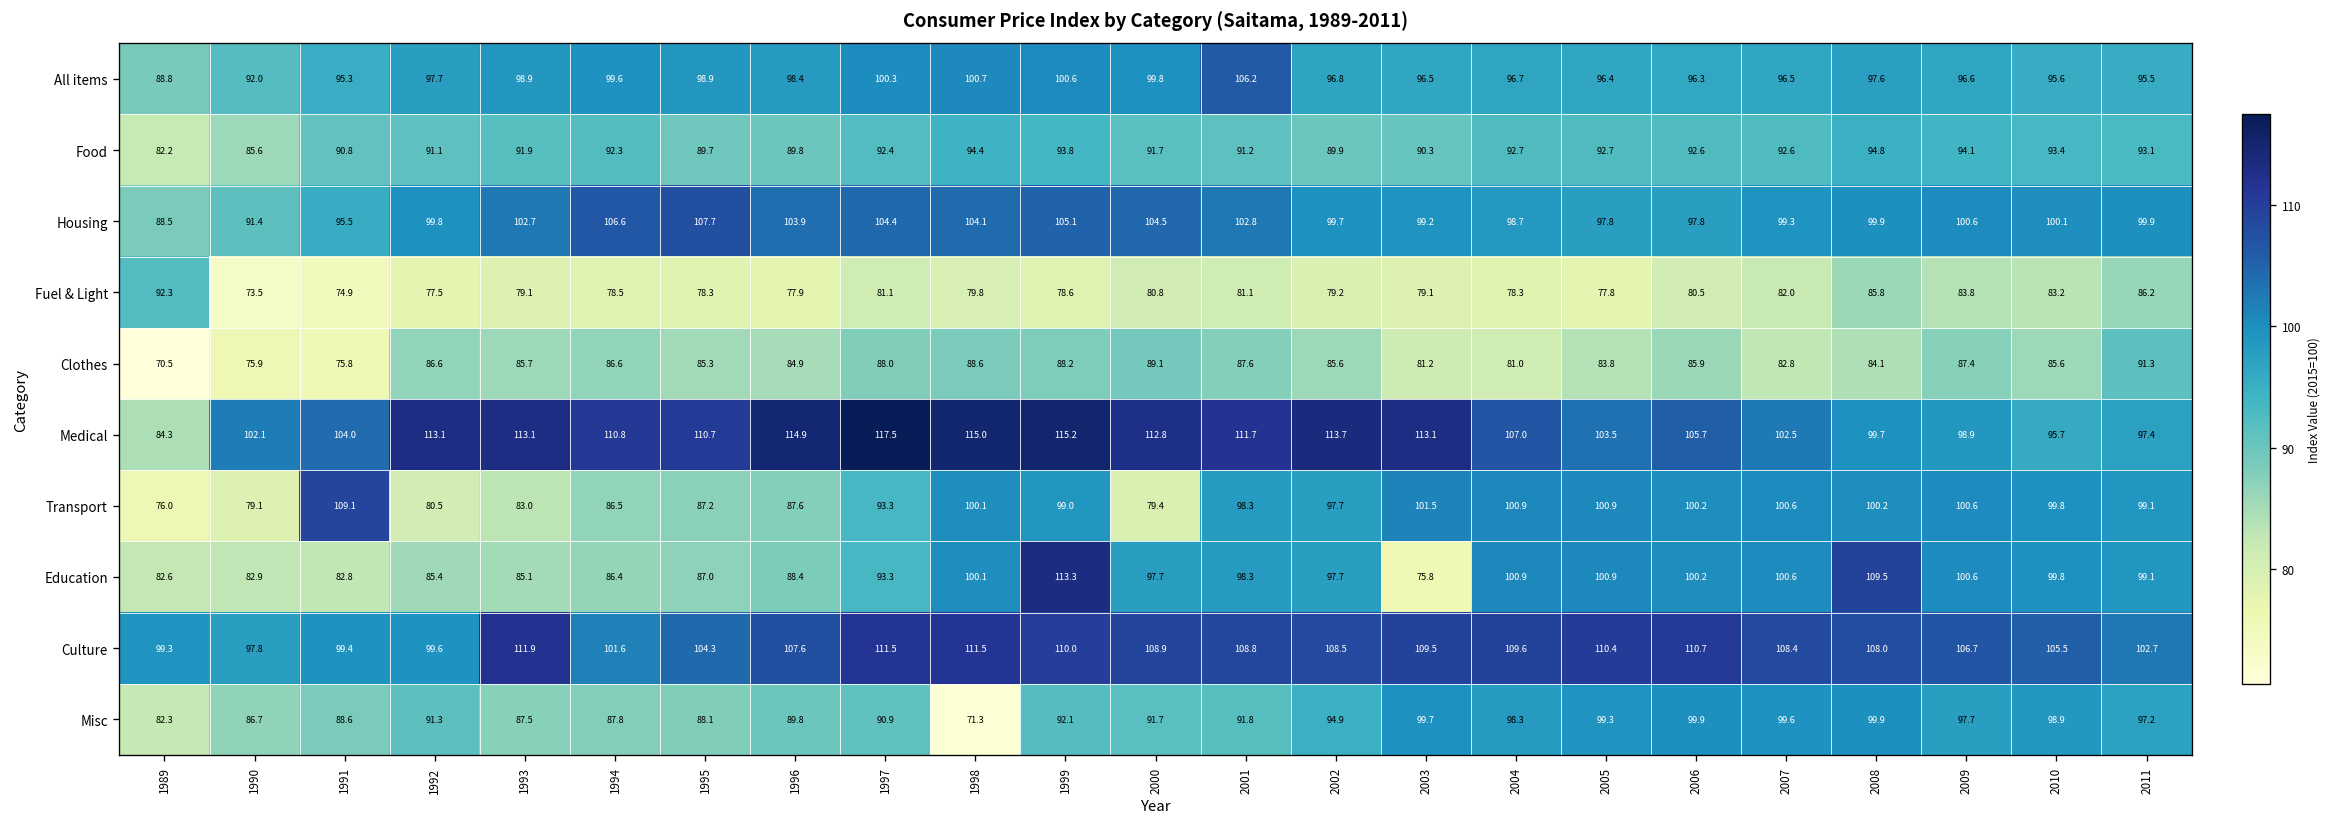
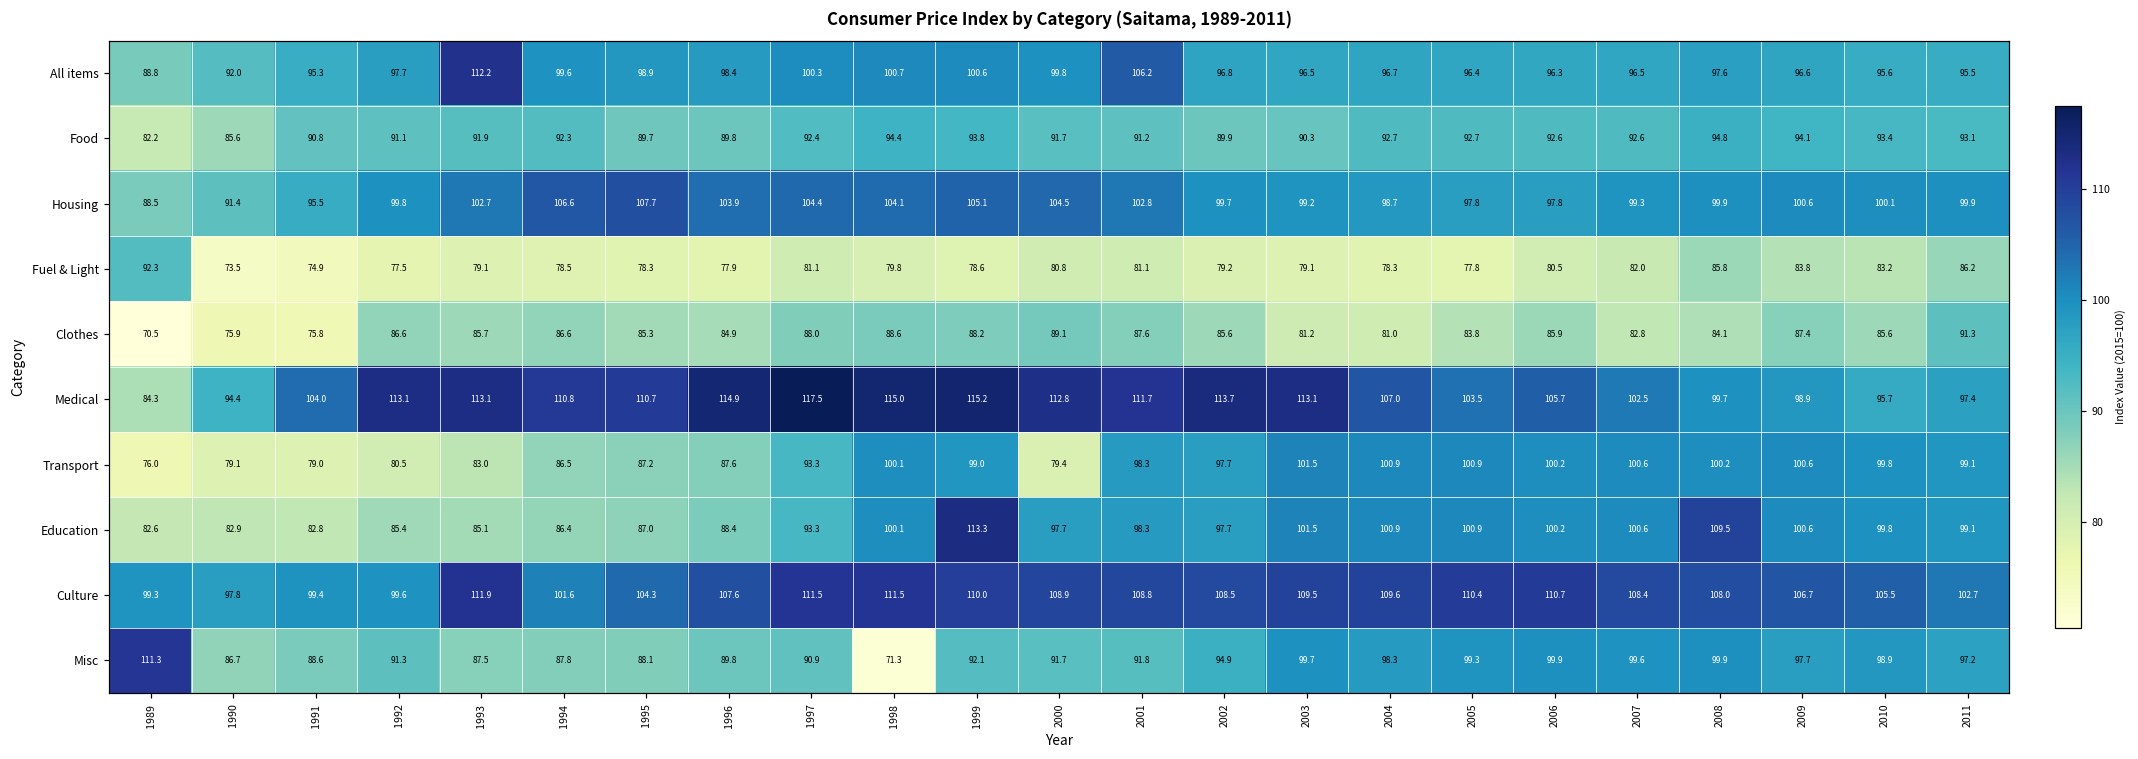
All items, 1993: 98.9 -> 112.2
Medical, 1990: 102.1 -> 94.4
Transport, 1991: 109.1 -> 79.0
Education, 2003: 75.8 -> 101.5
Misc, 1989: 82.3 -> 111.3
